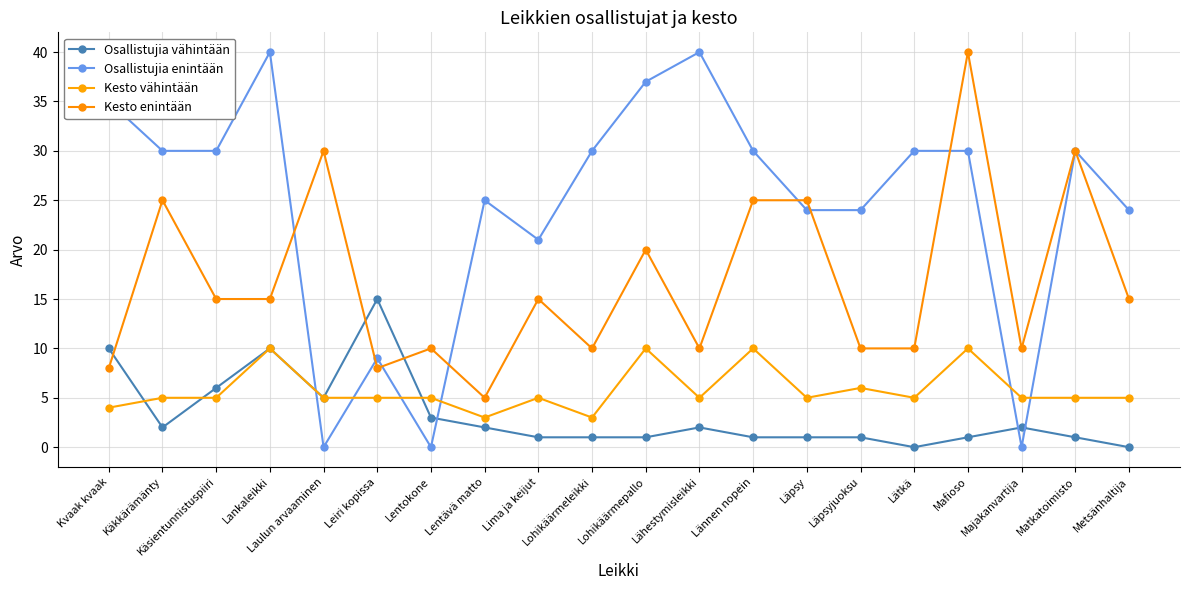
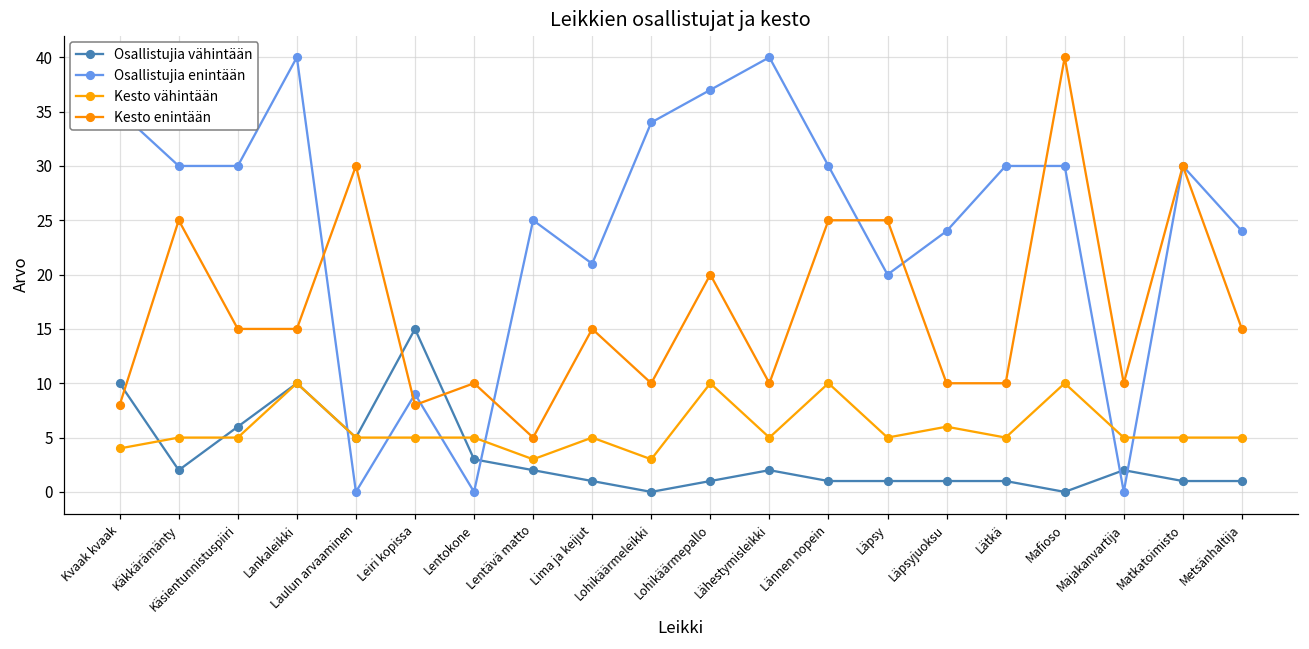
Osallistujia vähintään, Lohikäärmeleikki: 1 -> 0
Osallistujia enintään, Lohikäärmeleikki: 30 -> 34
Osallistujia enintään, Läpsy: 24 -> 20
Osallistujia vähintään, Lätkä: 0 -> 1
Osallistujia vähintään, Mafioso: 1 -> 0
Osallistujia vähintään, Metsänhaltija: 0 -> 1
